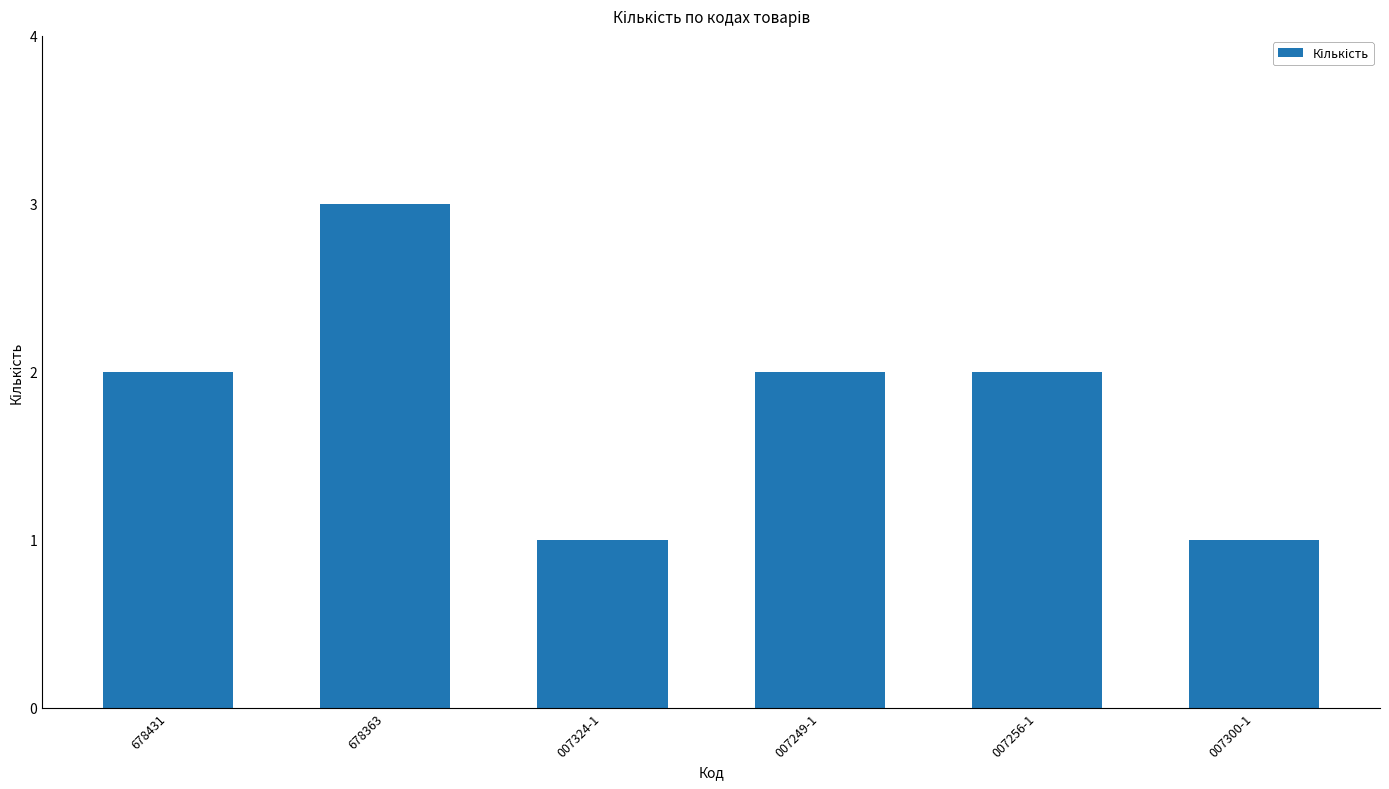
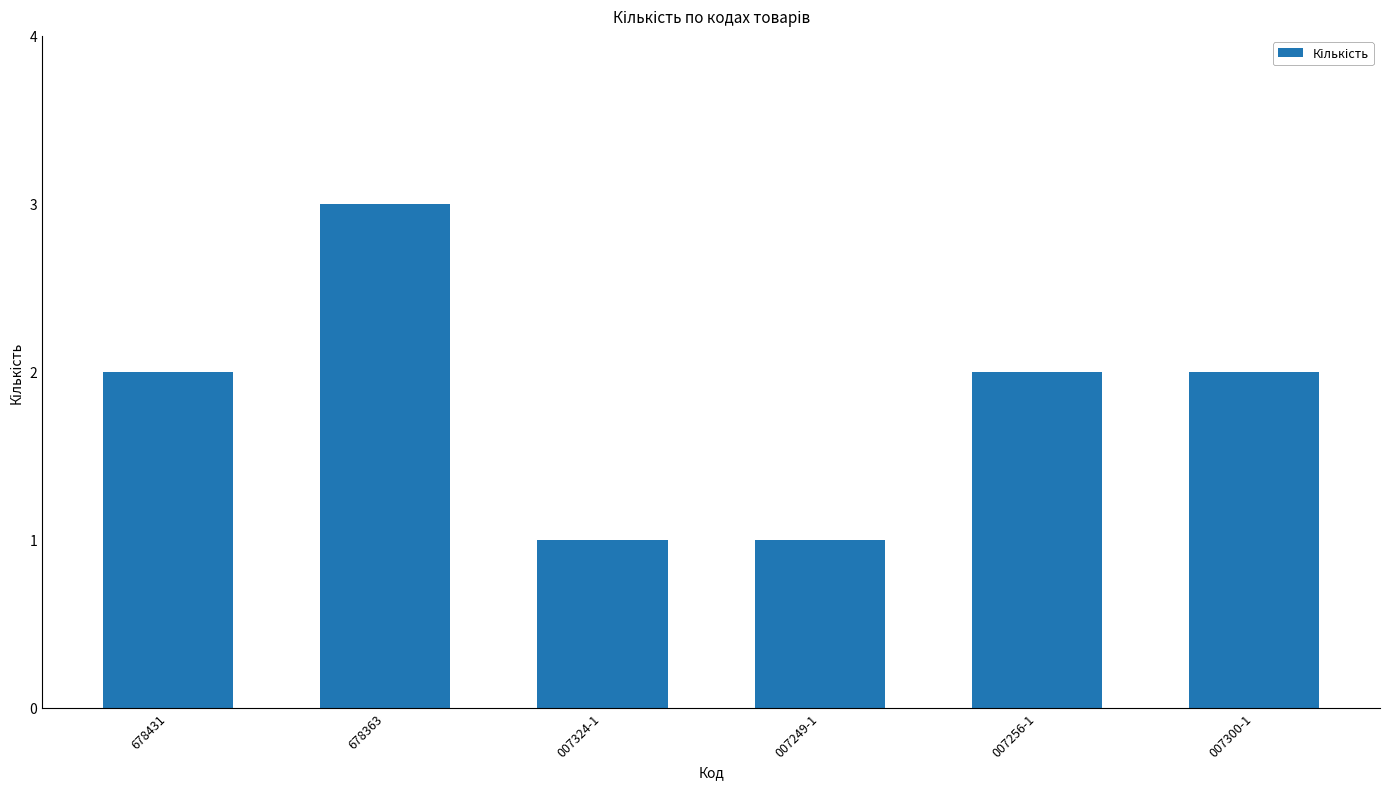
007249-1: 2 -> 1
007300-1: 1 -> 2
